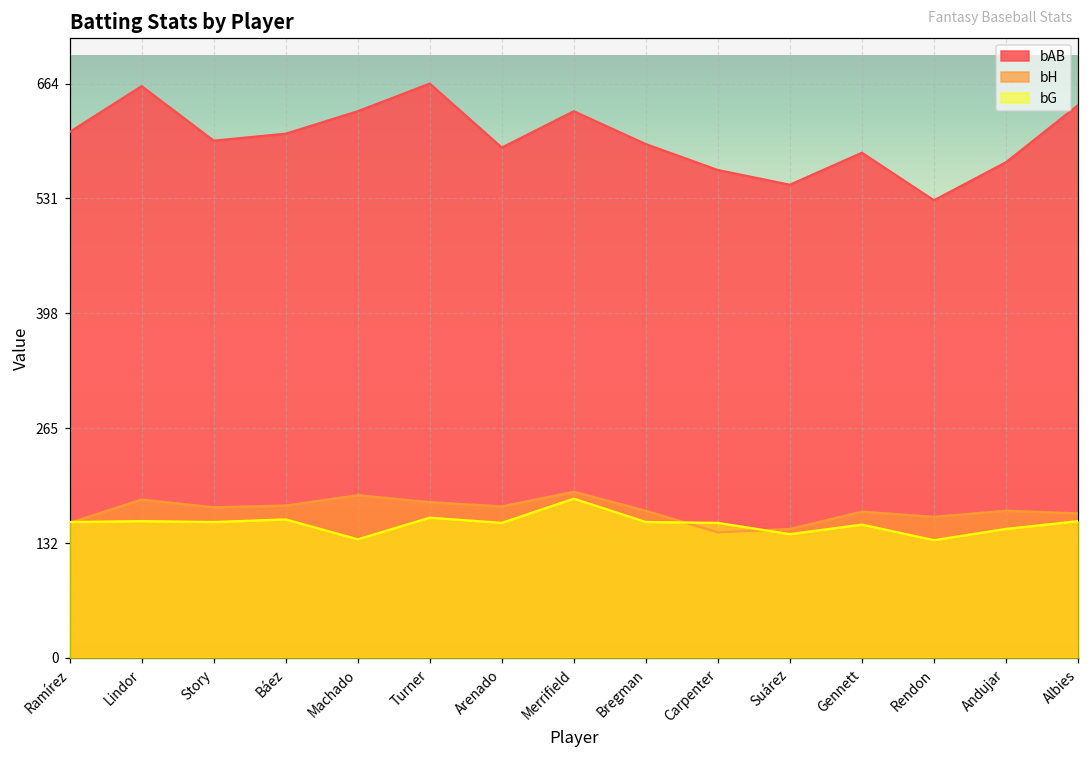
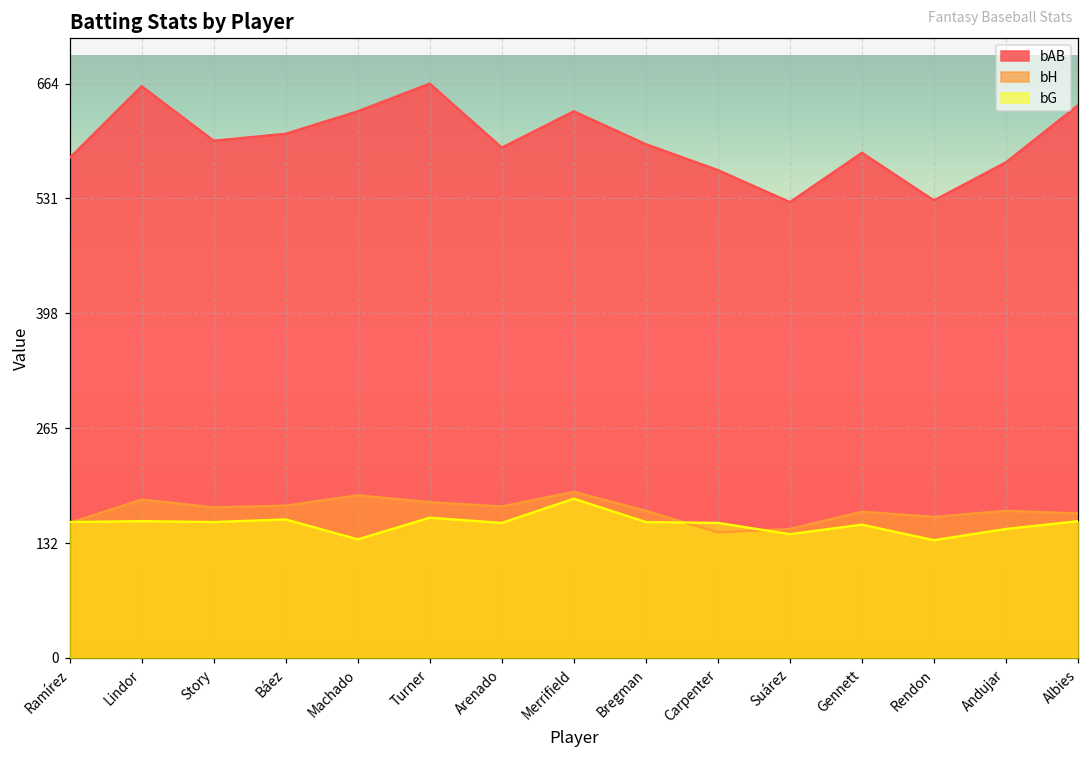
bAB, Ramírez: 610 -> 580
bAB, Suárez: 550 -> 530
